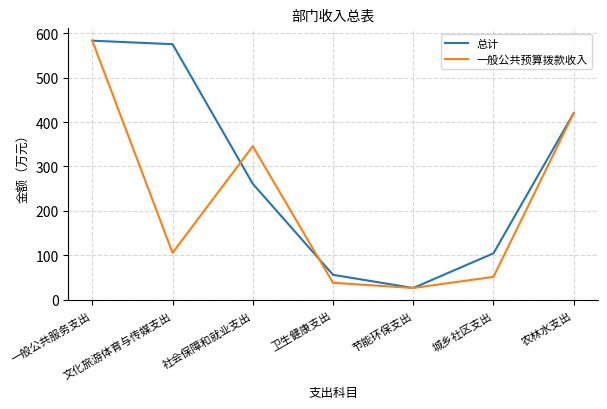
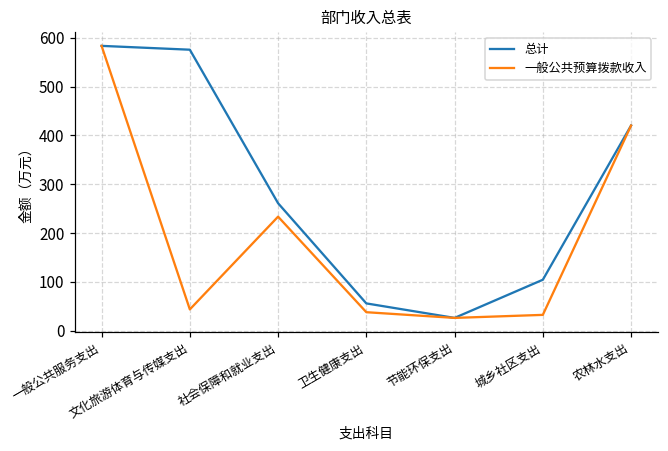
一般公共预算拨款收入, 文化旅游体育与传媒支出: 110 -> 40
一般公共预算拨款收入, 社会保障和就业支出: 350 -> 230
一般公共预算拨款收入, 城乡社区支出: 50 -> 30
